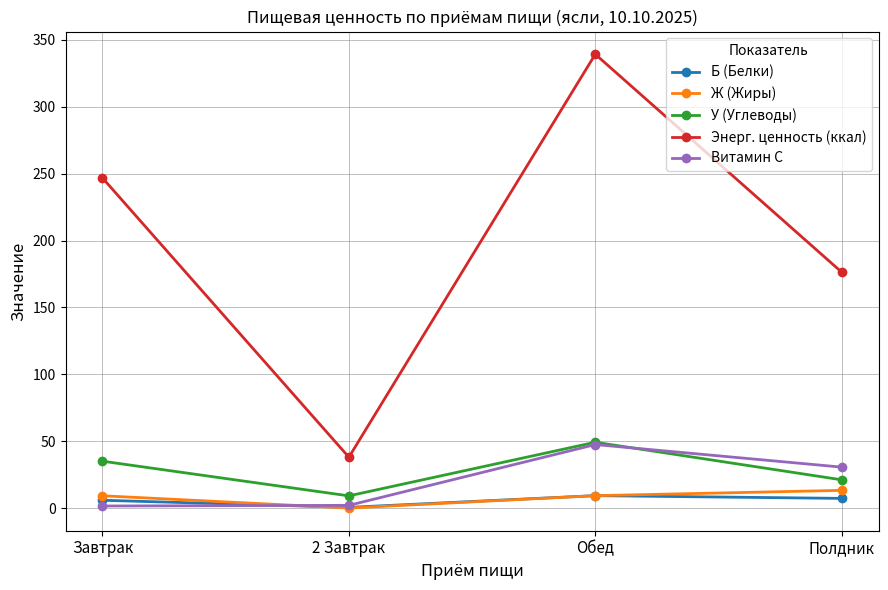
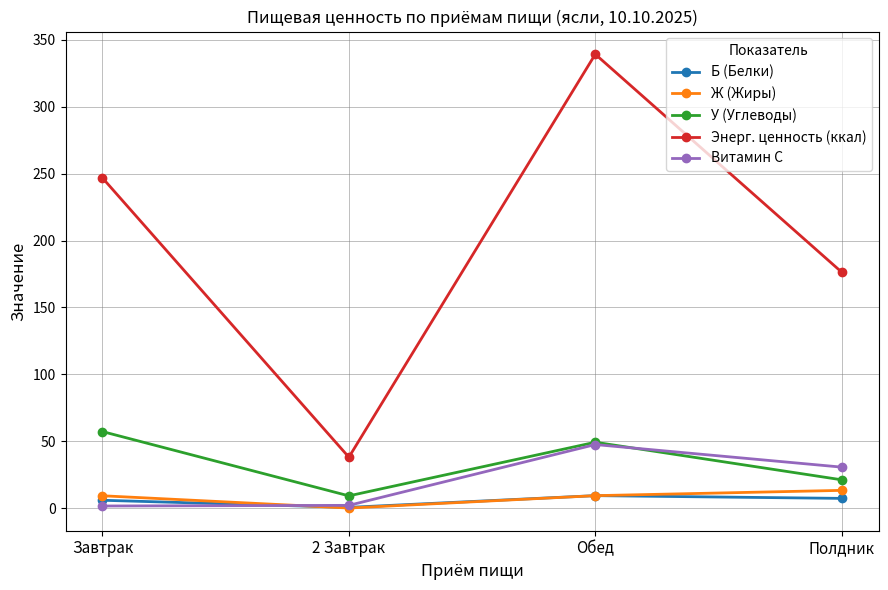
У (Углеводы), Завтрак: 35 -> 57
